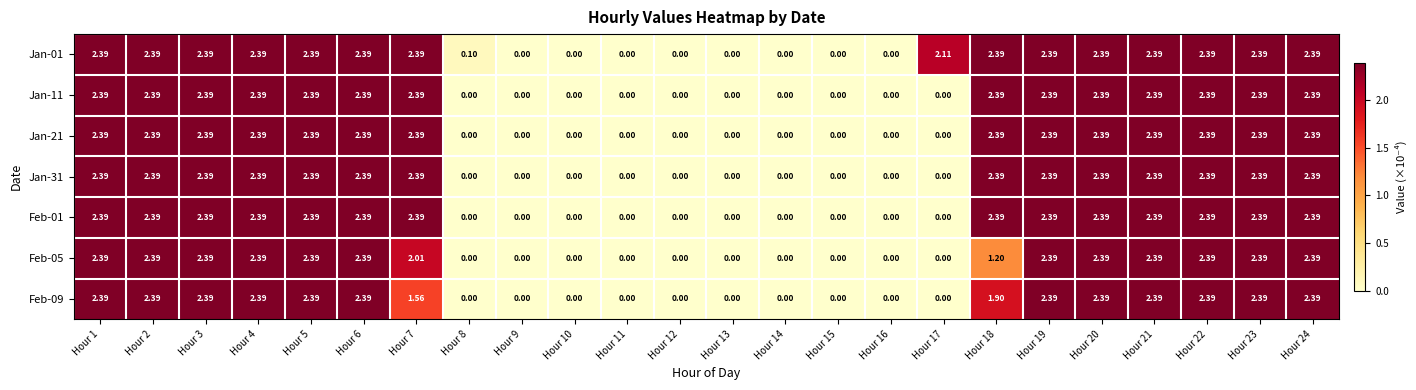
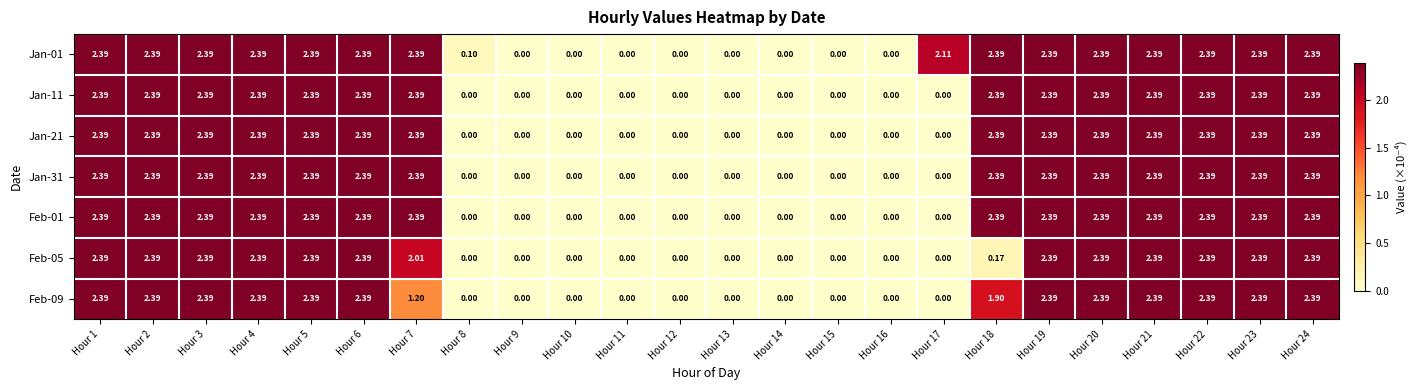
Feb-05, Hour 18: 1.20 -> 0.17
Feb-09, Hour 7: 1.56 -> 1.20
